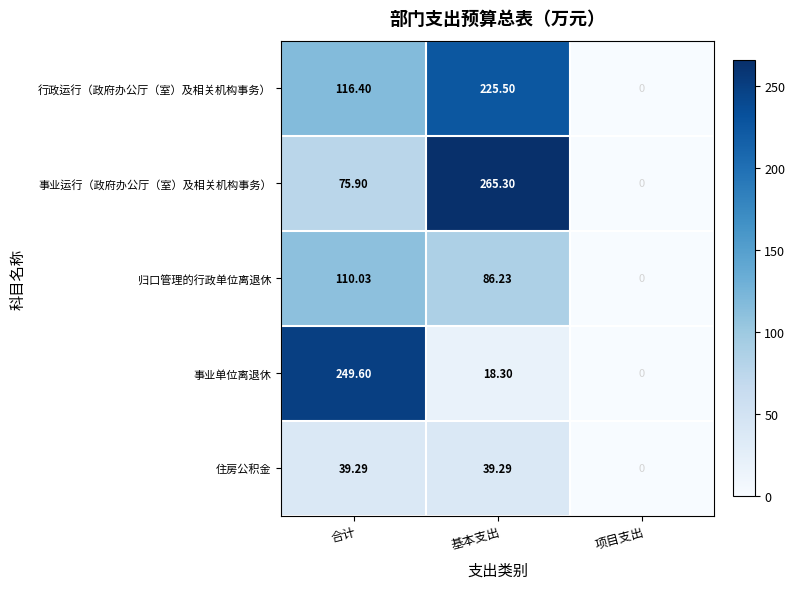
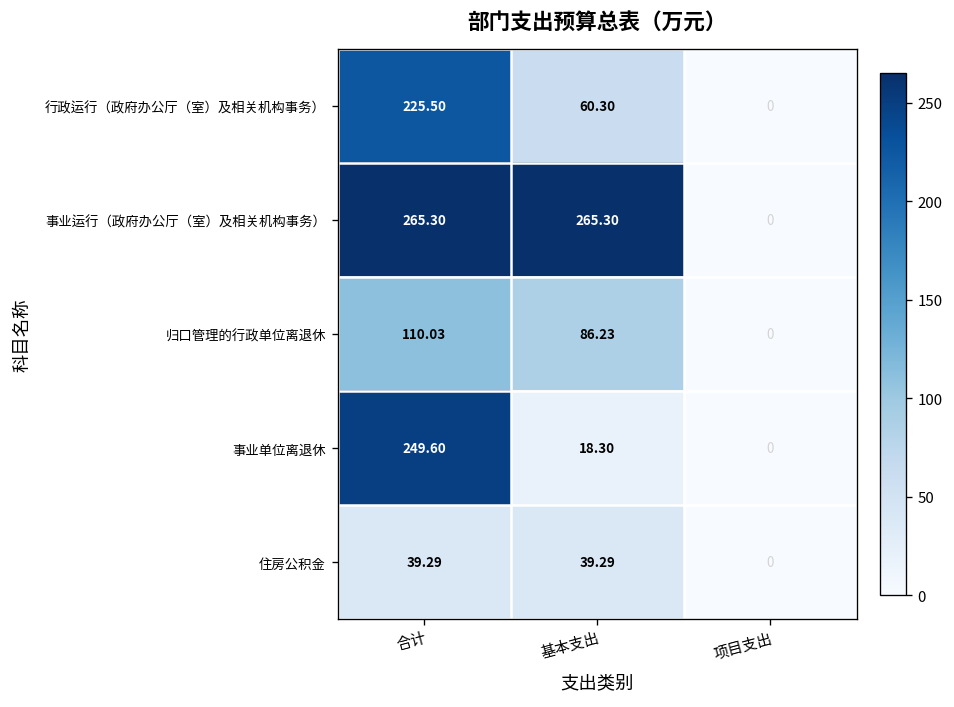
行政运行（政府办公厅（室）及相关机构事务）, 合计: 116.40 -> 225.50
行政运行（政府办公厅（室）及相关机构事务）, 基本支出: 225.50 -> 60.30
事业运行（政府办公厅（室）及相关机构事务）, 合计: 75.90 -> 265.30
